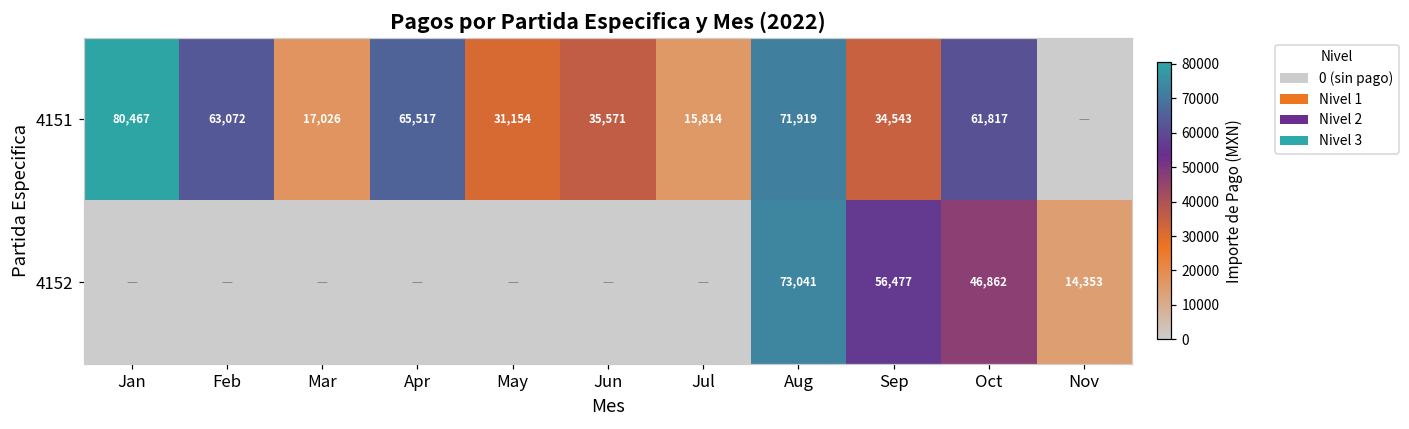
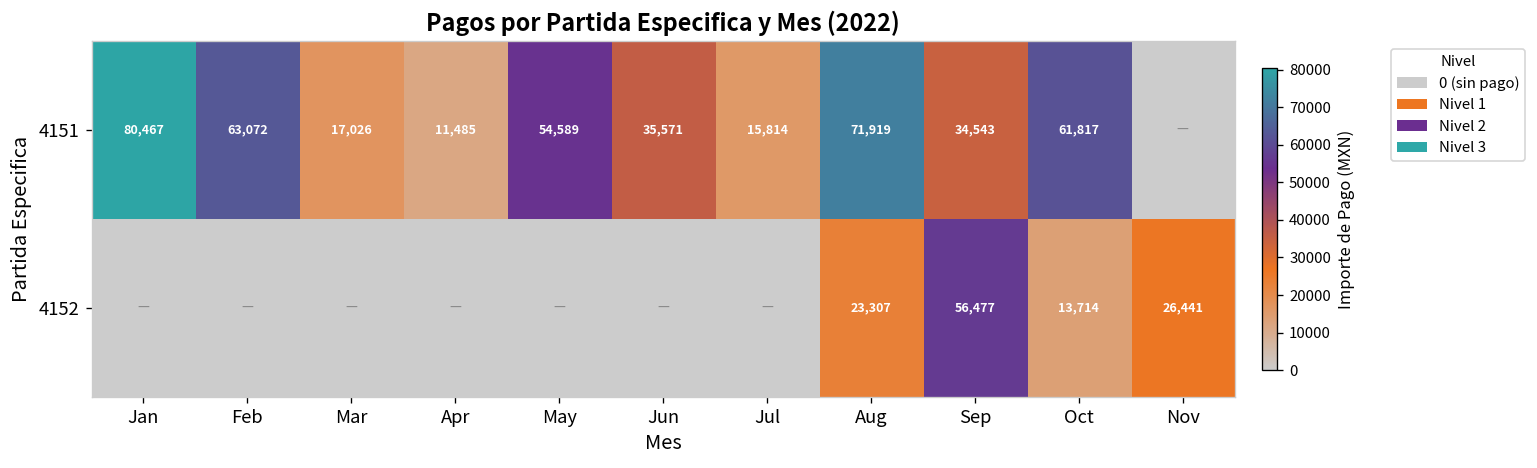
4151, Apr: 65,517 -> 11,485
4151, May: 31,154 -> 54,589
4152, Aug: 73,041 -> 23,307
4152, Oct: 46,862 -> 13,714
4152, Nov: 14,353 -> 26,441
